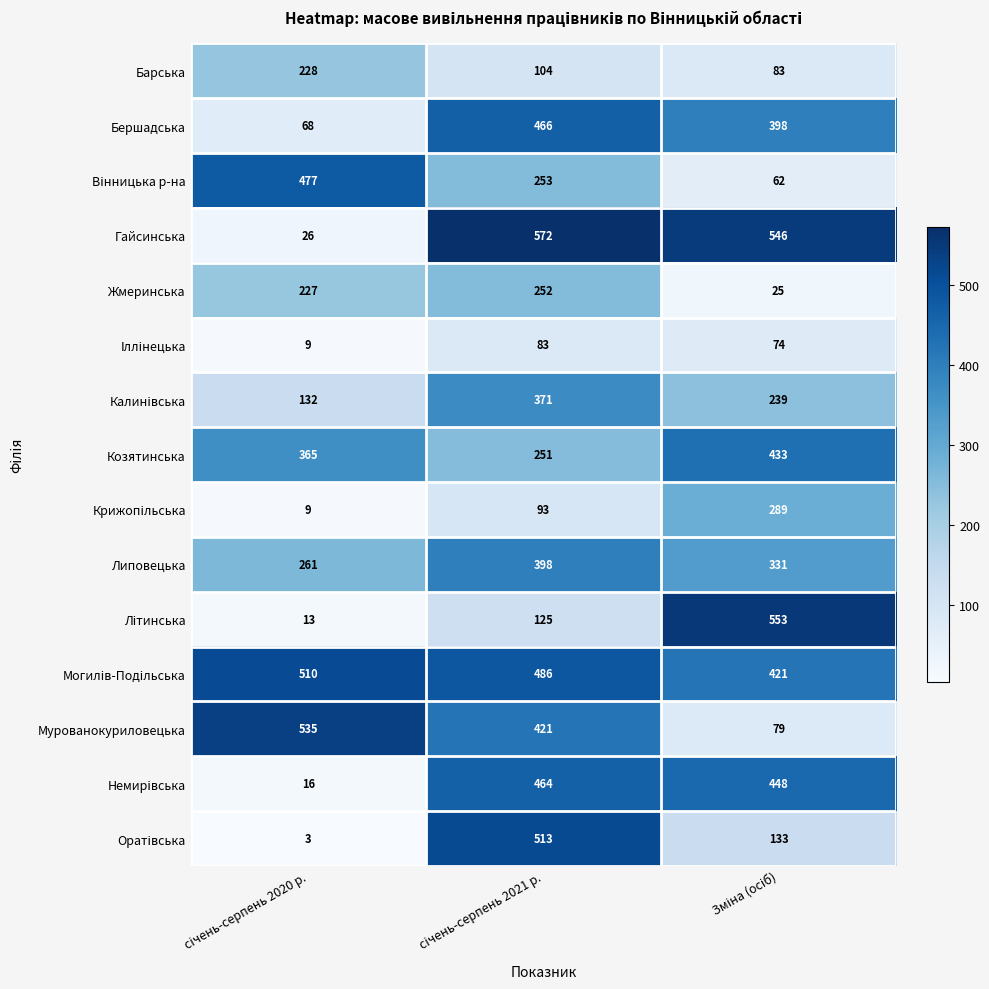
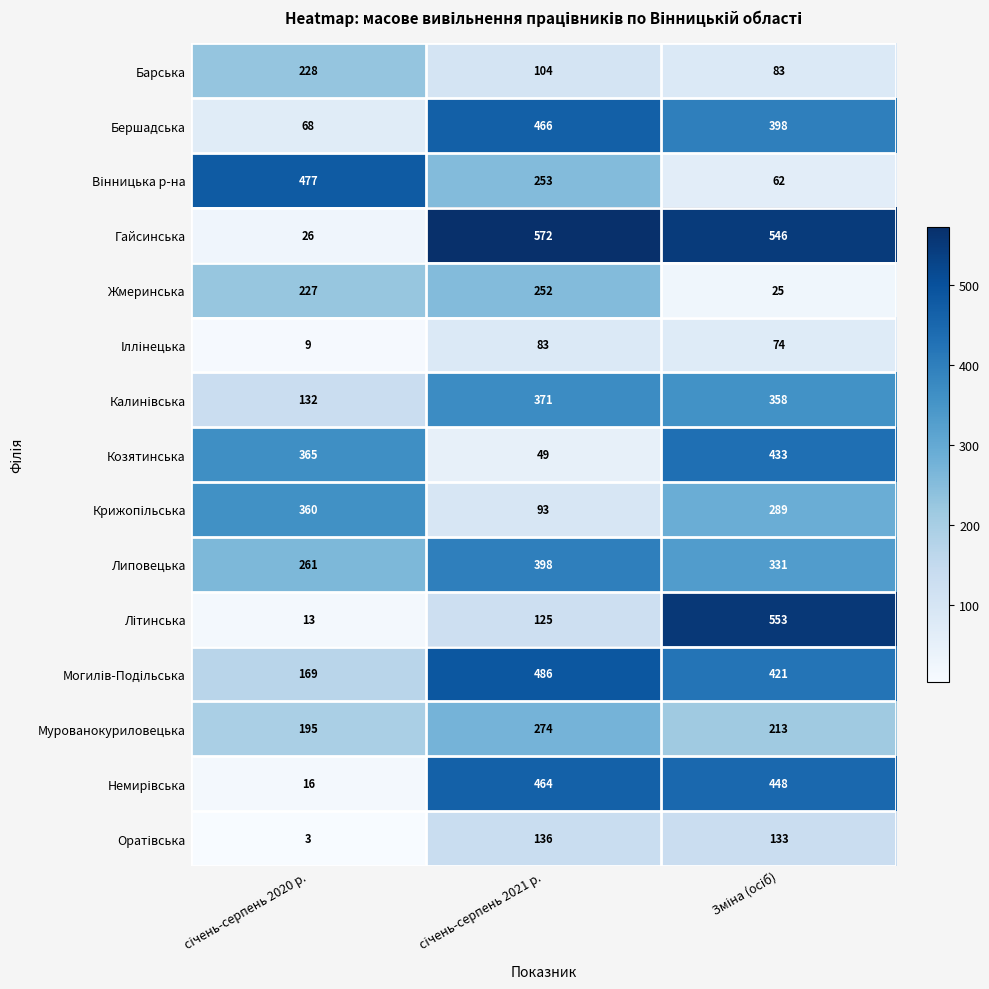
Калинівська, Зміна (осіб): 239 -> 358
Козятинська, січень-серпень 2021 р.: 251 -> 49
Крижопільська, січень-серпень 2020 р.: 9 -> 360
Могилів-Подільська, січень-серпень 2020 р.: 510 -> 169
Мурованокуриловецька, січень-серпень 2020 р.: 535 -> 195
Мурованокуриловецька, січень-серпень 2021 р.: 421 -> 274
Мурованокуриловецька, Зміна (осіб): 79 -> 213
Оратівська, січень-серпень 2021 р.: 513 -> 136
